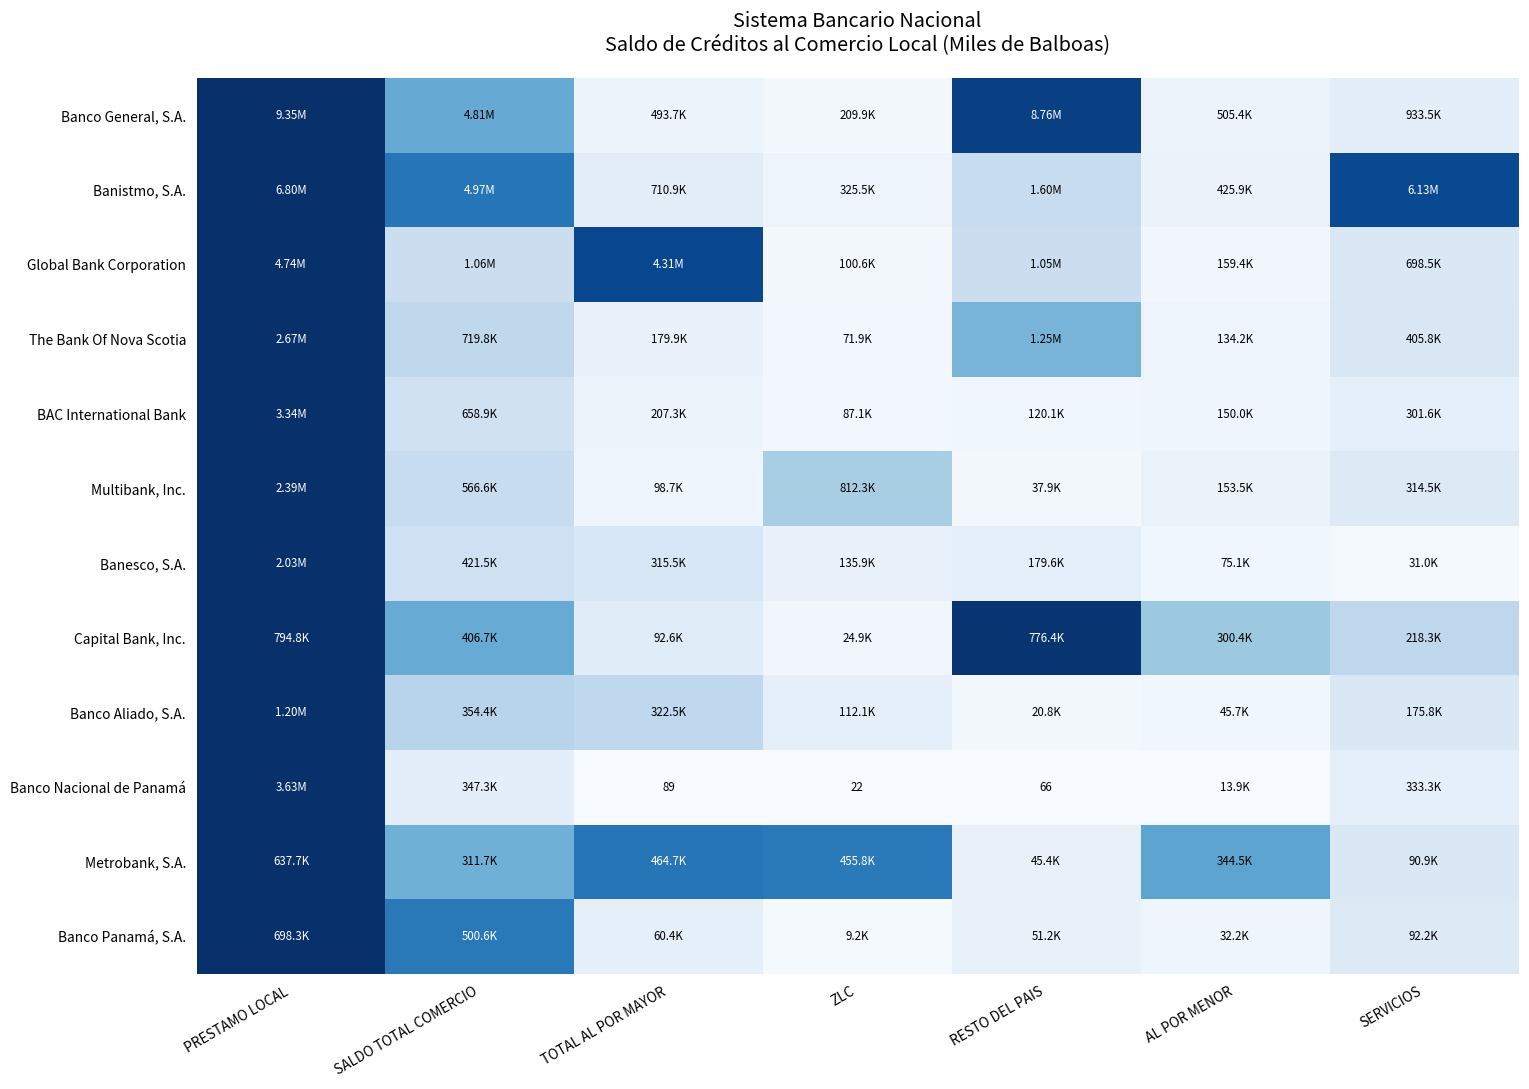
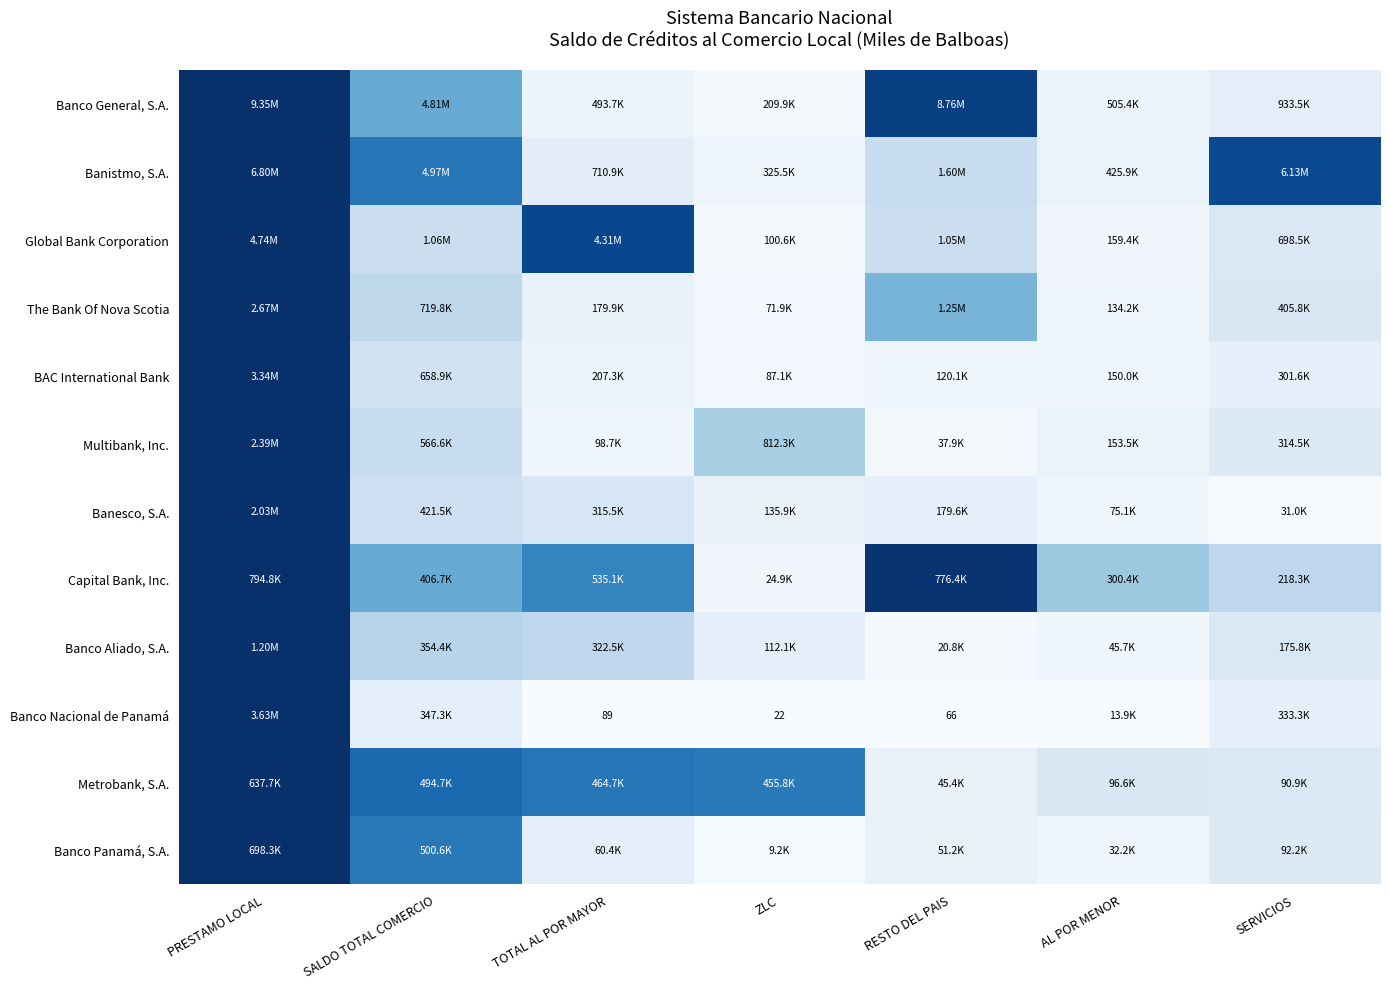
Capital Bank, Inc., TOTAL AL POR MAYOR: 92.6K -> 535.1K
Metrobank, S.A., SALDO TOTAL COMERCIO: 311.7K -> 494.7K
Metrobank, S.A., AL POR MENOR: 344.5K -> 96.6K
